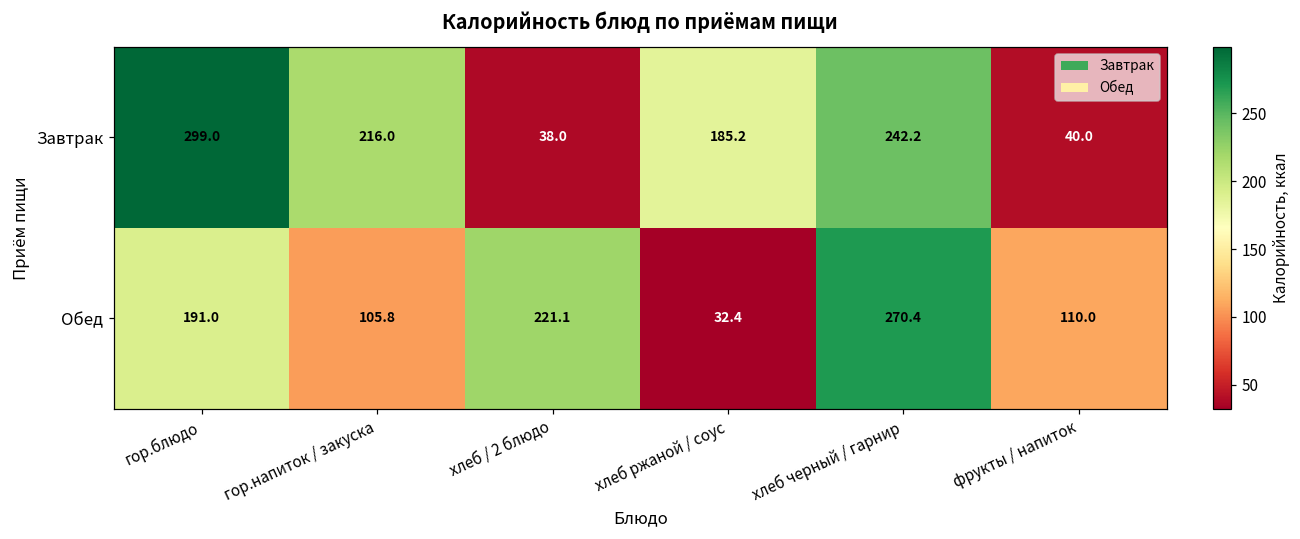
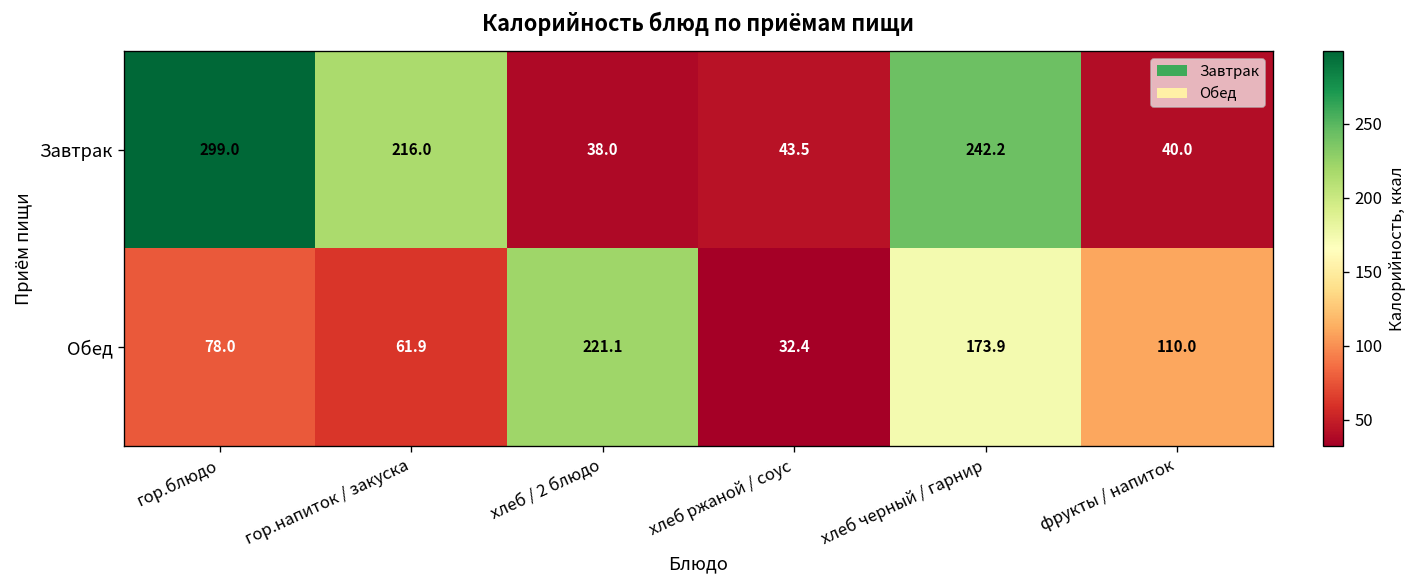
Завтрак, хлеб ржаной / соус: 185.2 -> 43.5
Обед, гор.блюдо: 191.0 -> 78.0
Обед, гор.напиток / закуска: 105.8 -> 61.9
Обед, хлеб черный / гарнир: 270.4 -> 173.9
